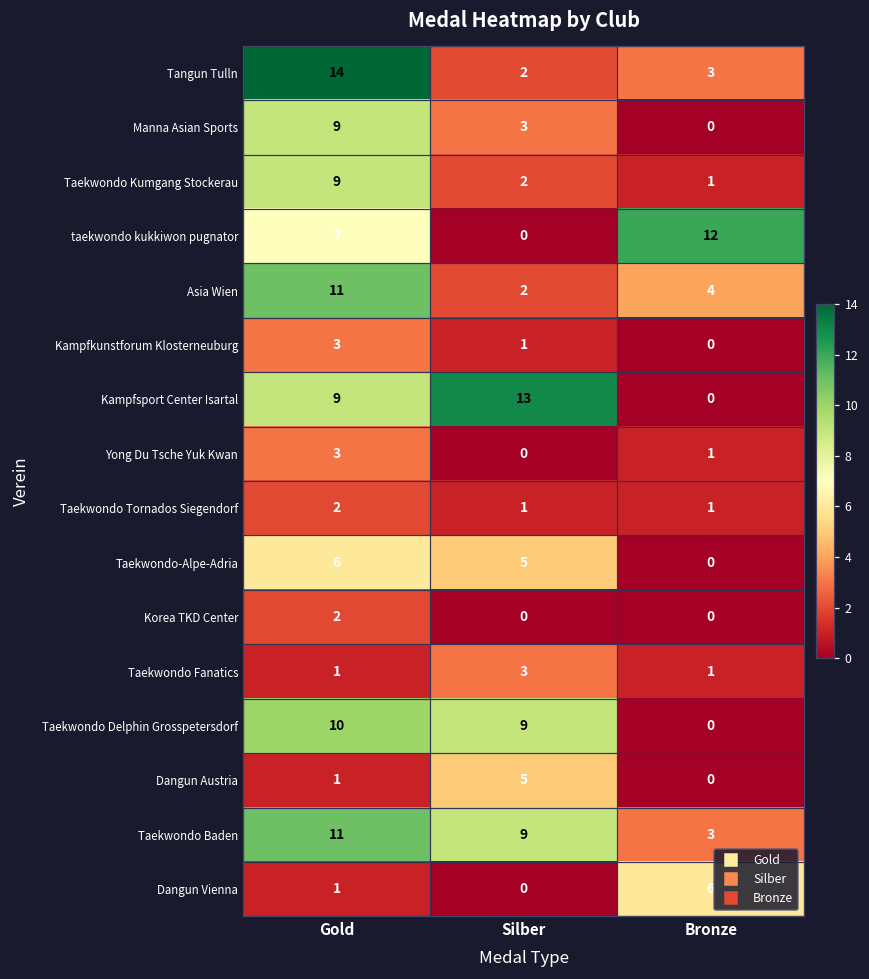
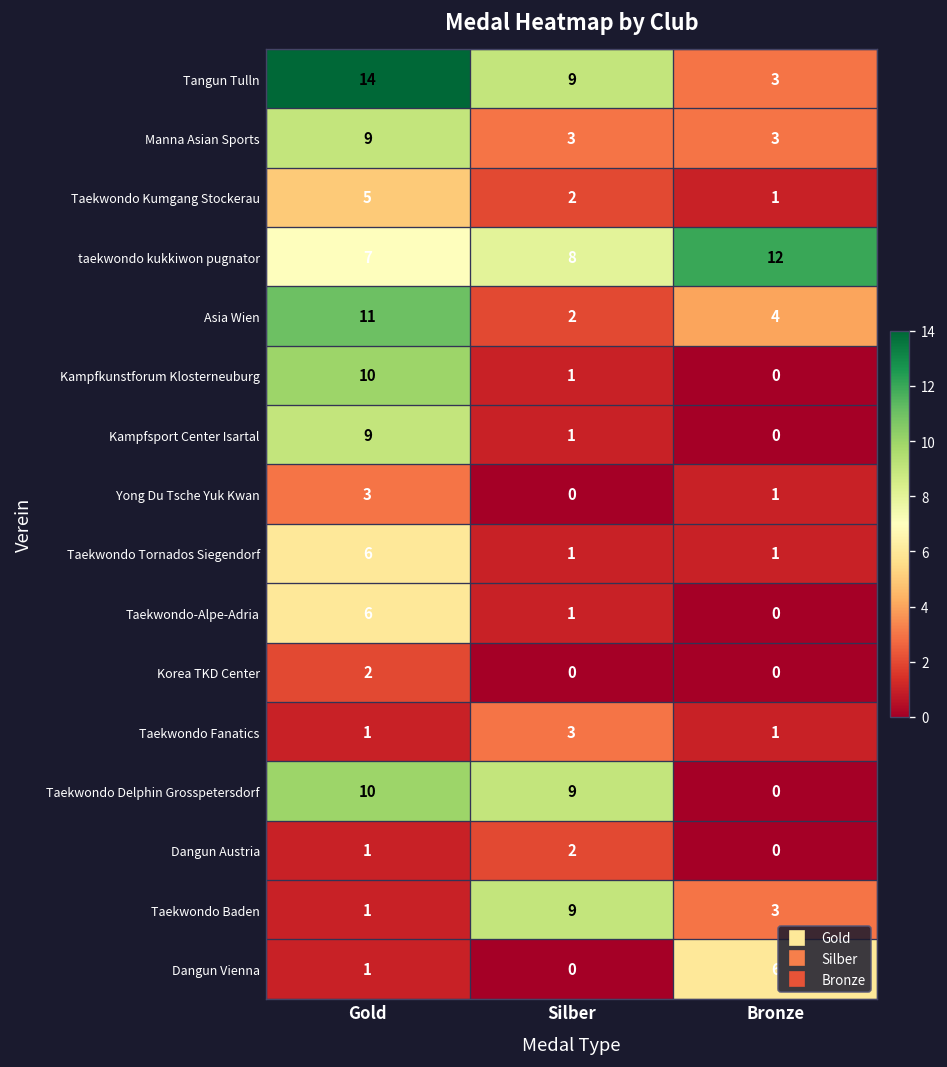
Tangun Tulln, Silber: 2 -> 9
Manna Asian Sports, Bronze: 0 -> 3
Taekwondo Kumgang Stockerau, Gold: 9 -> 5
taekwondo kukkiwon pugnator, Silber: 0 -> 8
Kampfkunstforum Klosterneuburg, Gold: 3 -> 10
Kampfsport Center Isartal, Silber: 13 -> 1
Taekwondo Tornados Siegendorf, Gold: 2 -> 6
Taekwondo-Alpe-Adria, Silber: 5 -> 1
Dangun Austria, Silber: 5 -> 2
Taekwondo Baden, Gold: 11 -> 1
